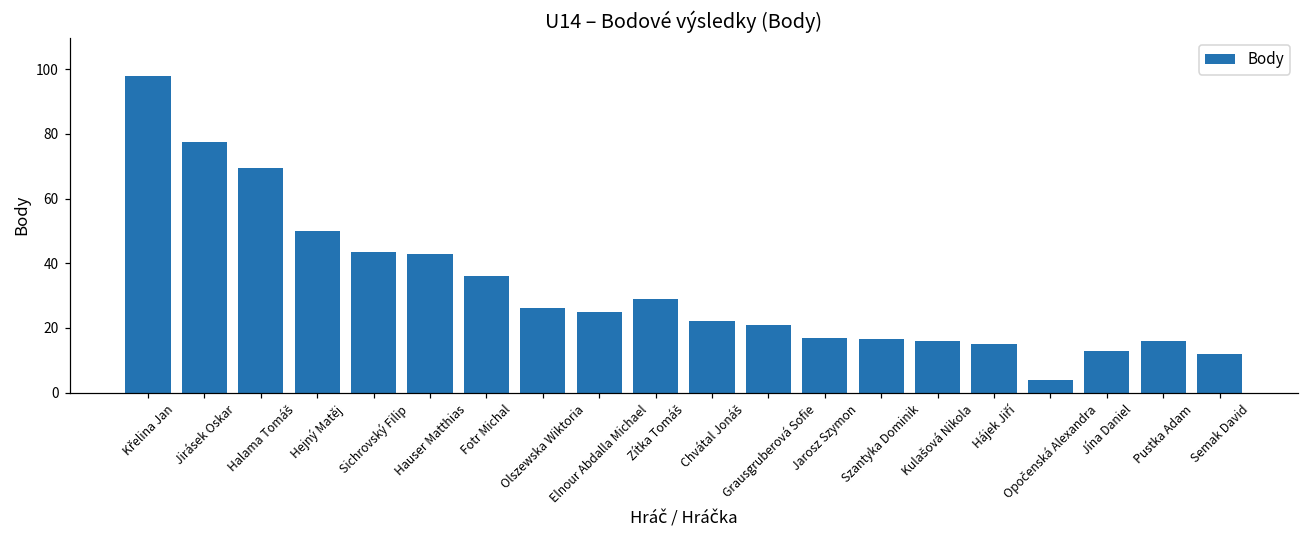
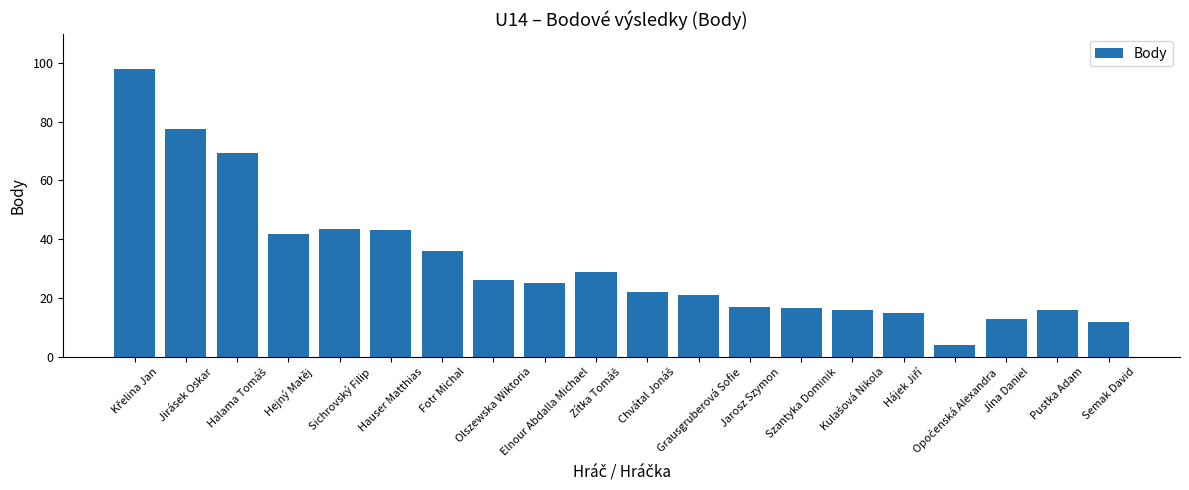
Hejný Matěj: 50 -> 42
